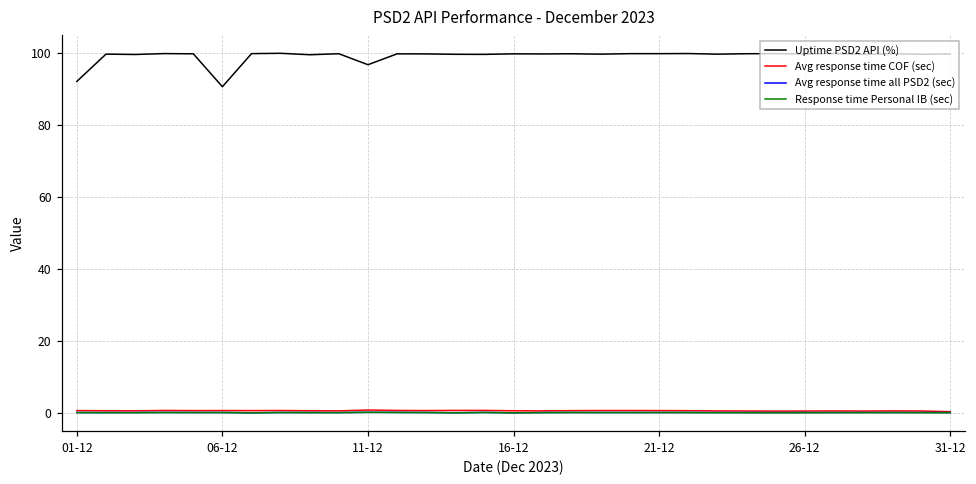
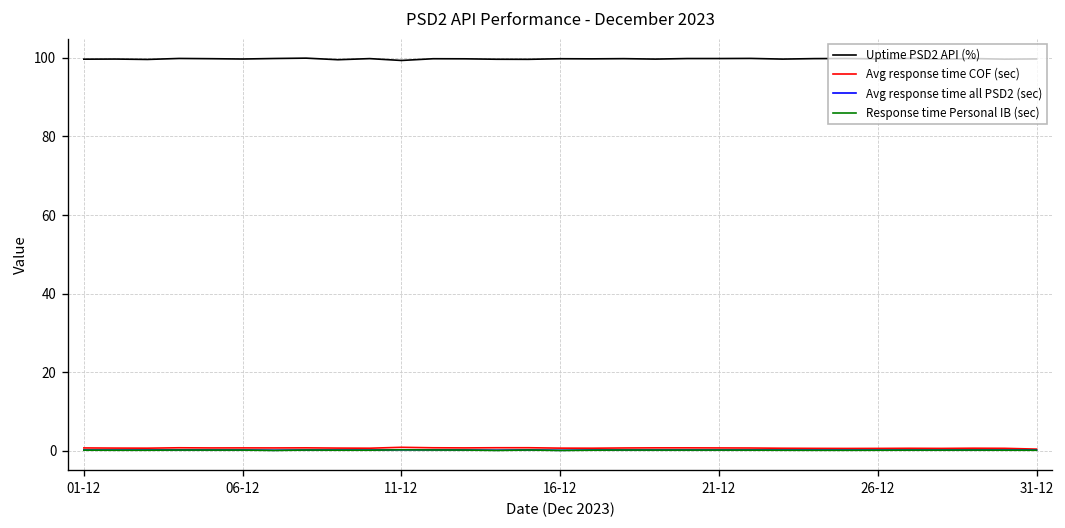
Uptime PSD2 API (%), 01-12: 92 -> 100
Uptime PSD2 API (%), 06-12: 91 -> 100
Uptime PSD2 API (%), 11-12: 97 -> 99
